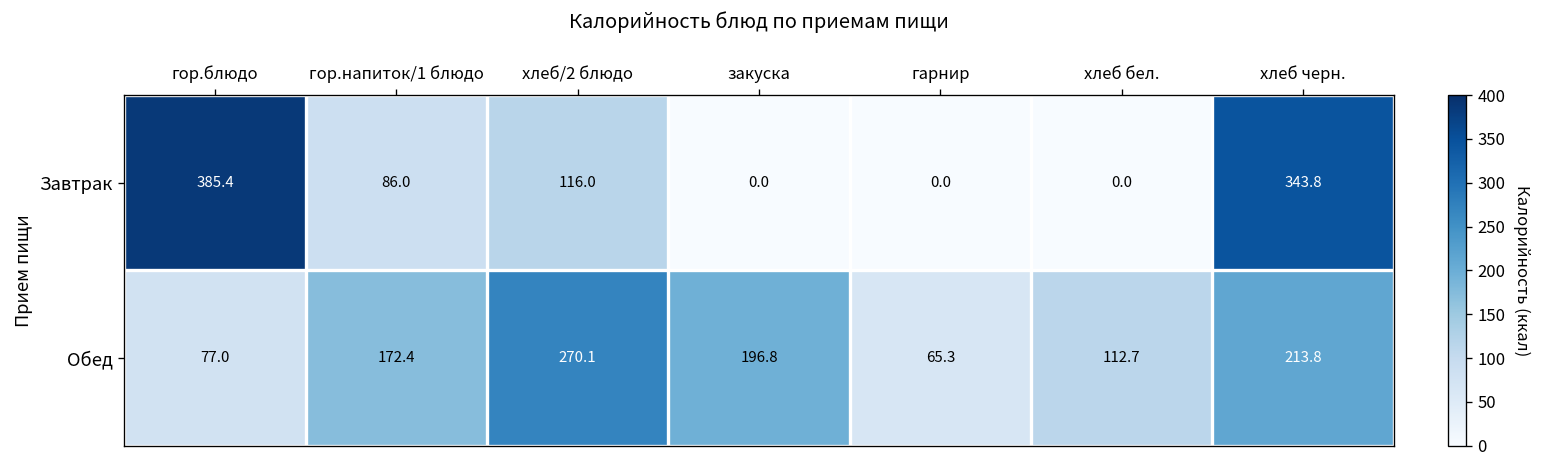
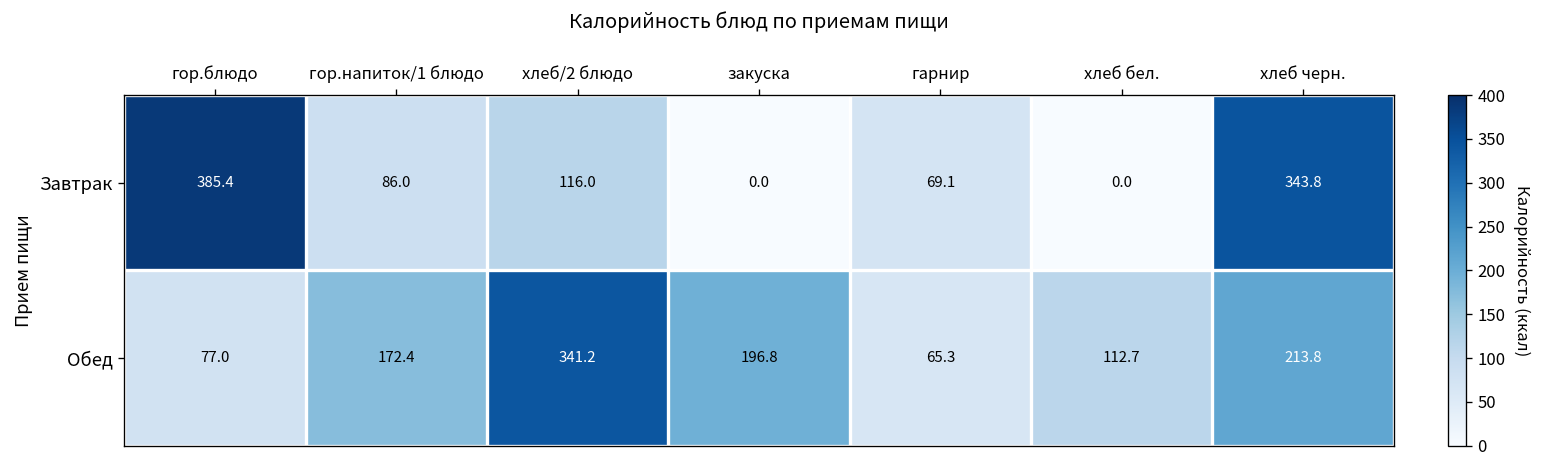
Завтрак, гарнир: 0.0 -> 69.1
Обед, хлеб/2 блюдо: 270.1 -> 341.2
